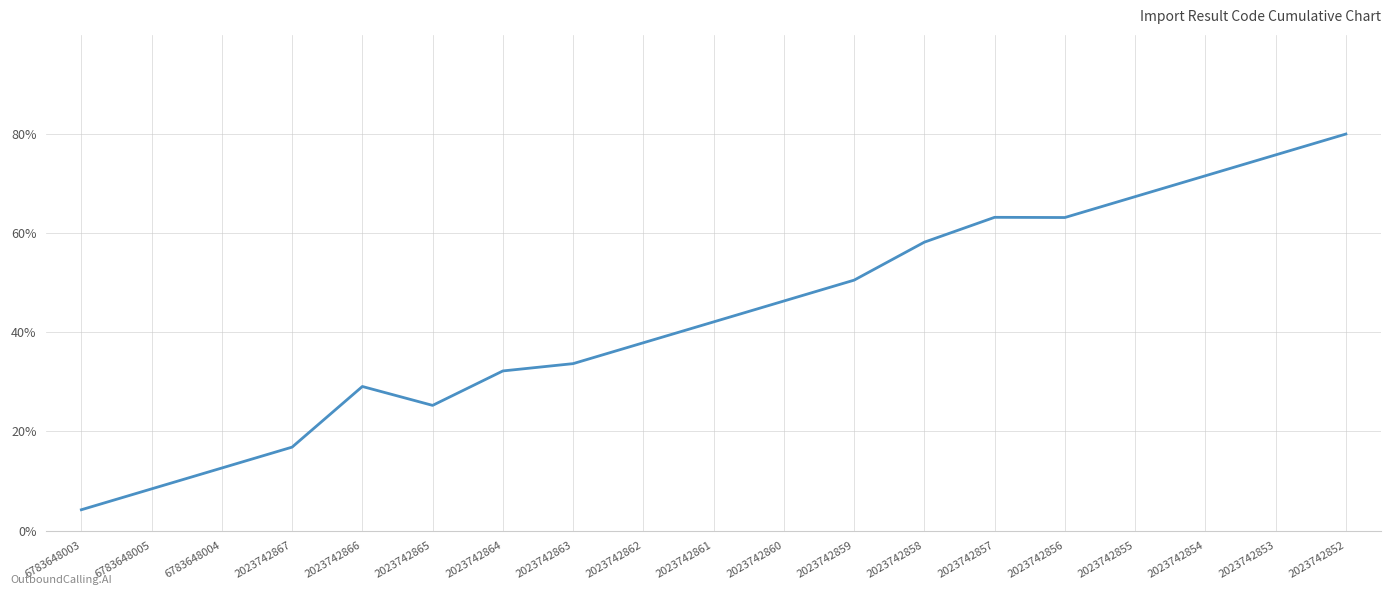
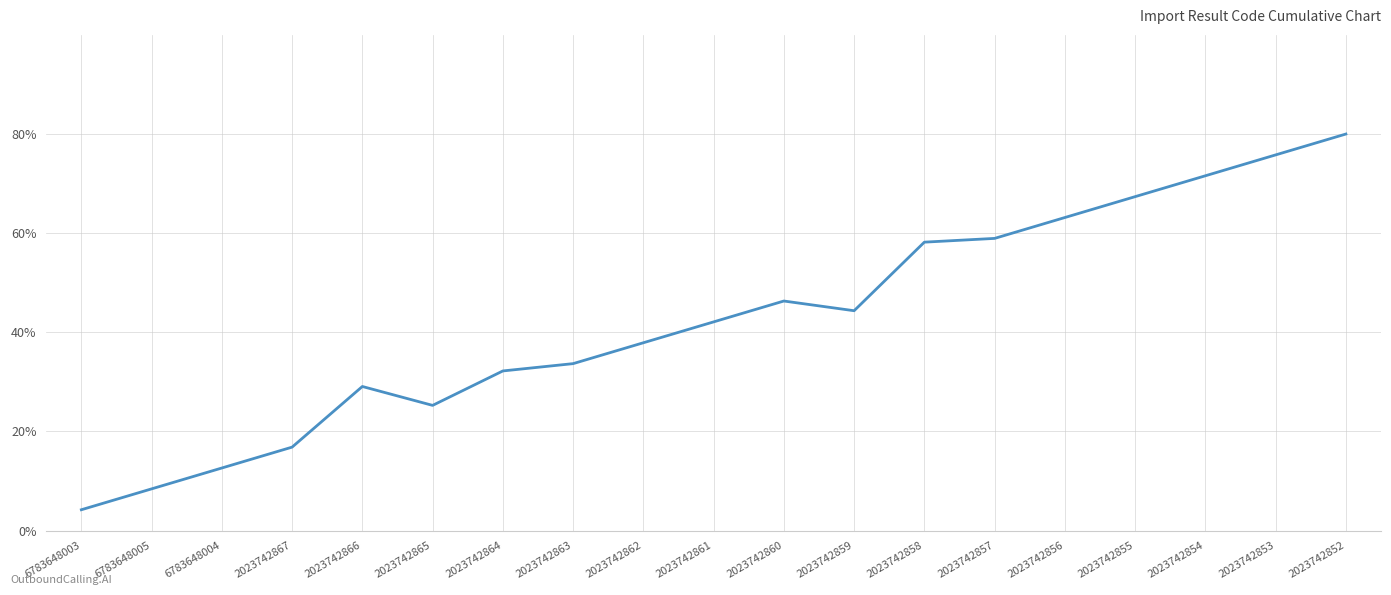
2023742859: 51% -> 44%
2023742857: 63% -> 59%
